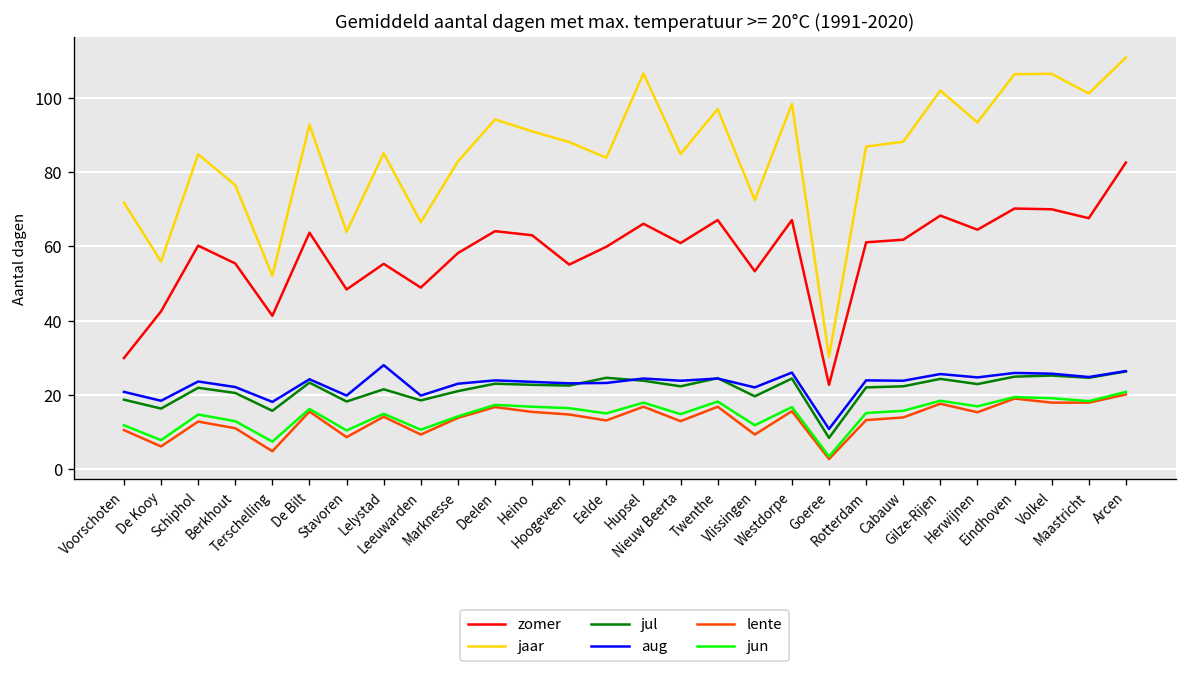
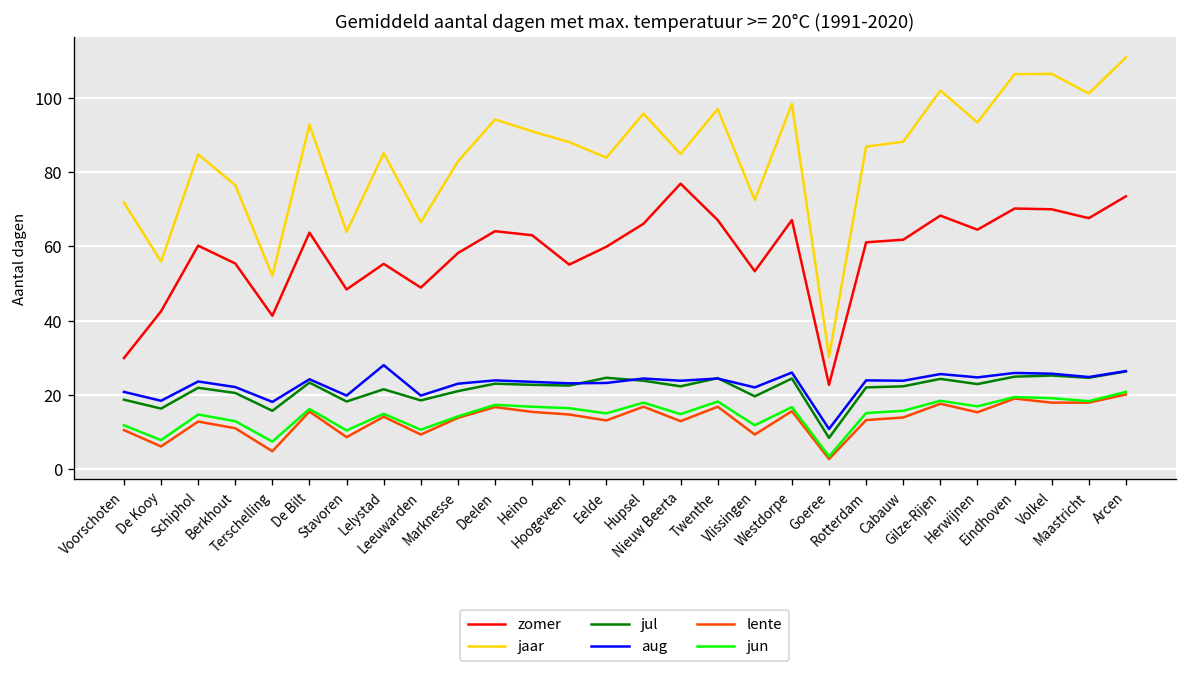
jaar, Hupsel: 107 -> 96
zomer, Nieuw Beerta: 61 -> 77
zomer, Arcen: 83 -> 74
